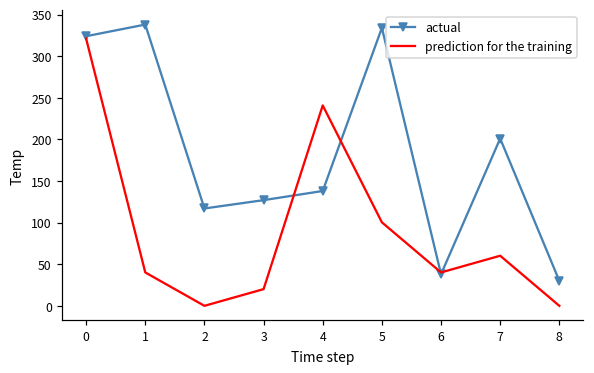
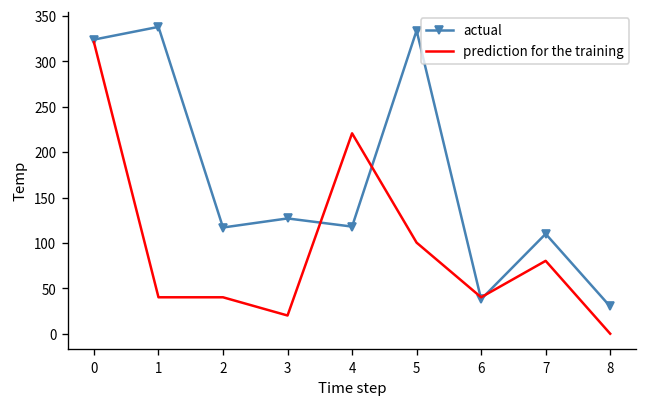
prediction for the training, 2: 0 -> 40
actual, 4: 140 -> 120
prediction for the training, 4: 240 -> 220
actual, 7: 200 -> 110
prediction for the training, 7: 60 -> 80
